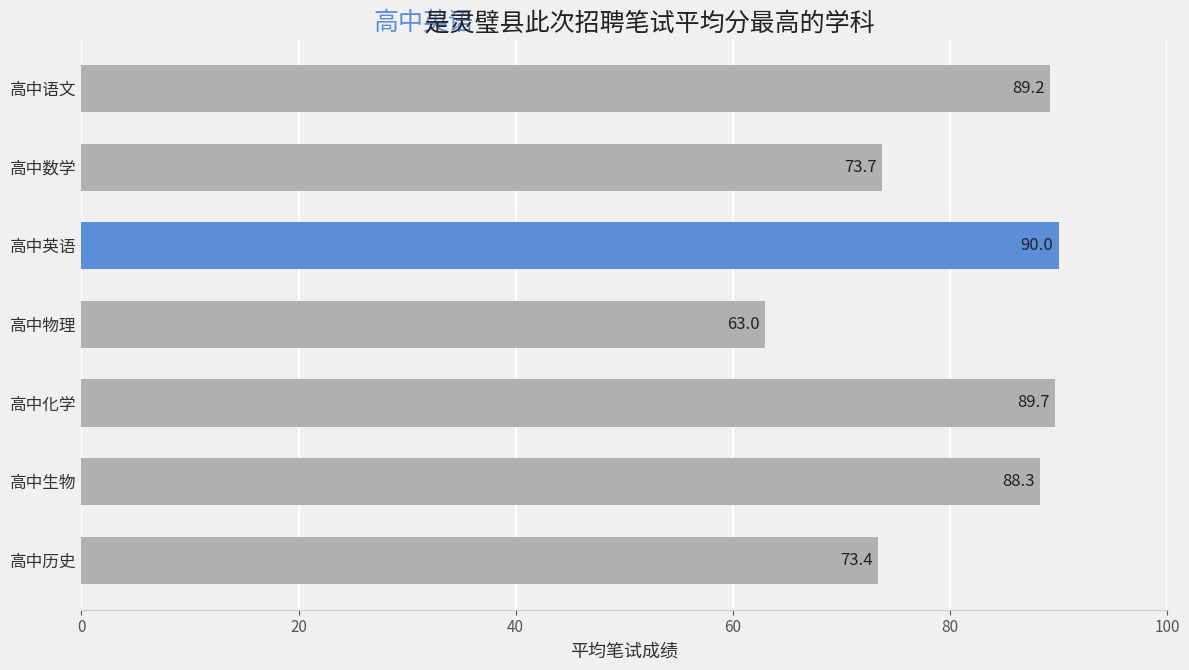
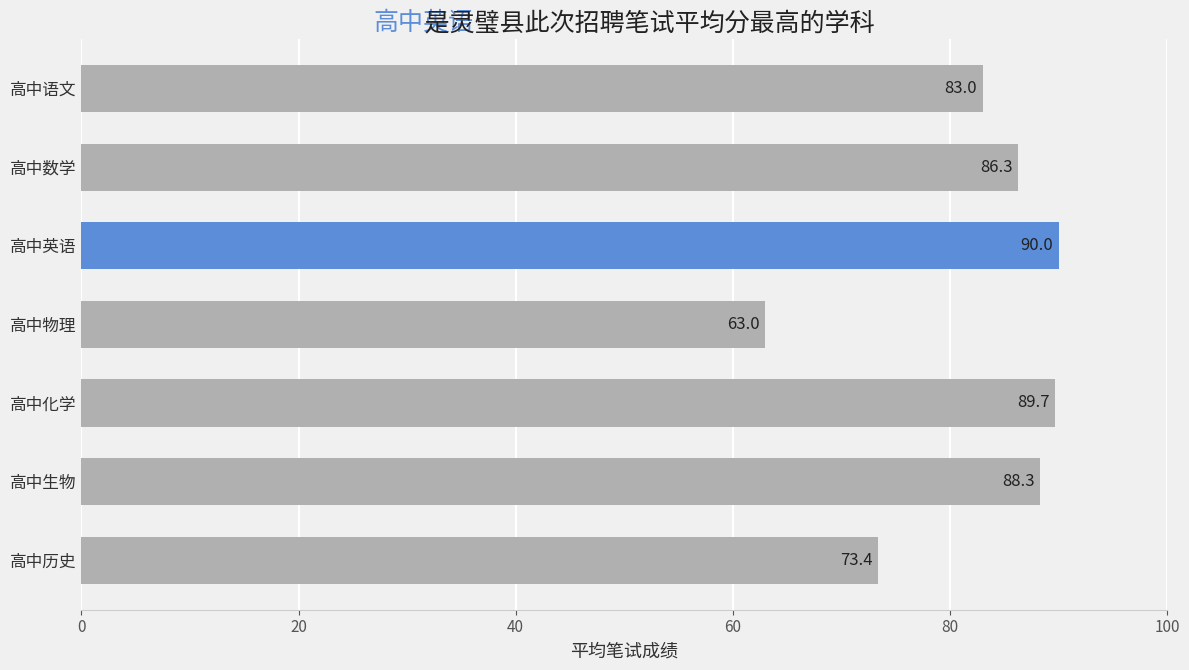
高中语文: 89.2 -> 83.0
高中数学: 73.7 -> 86.3
